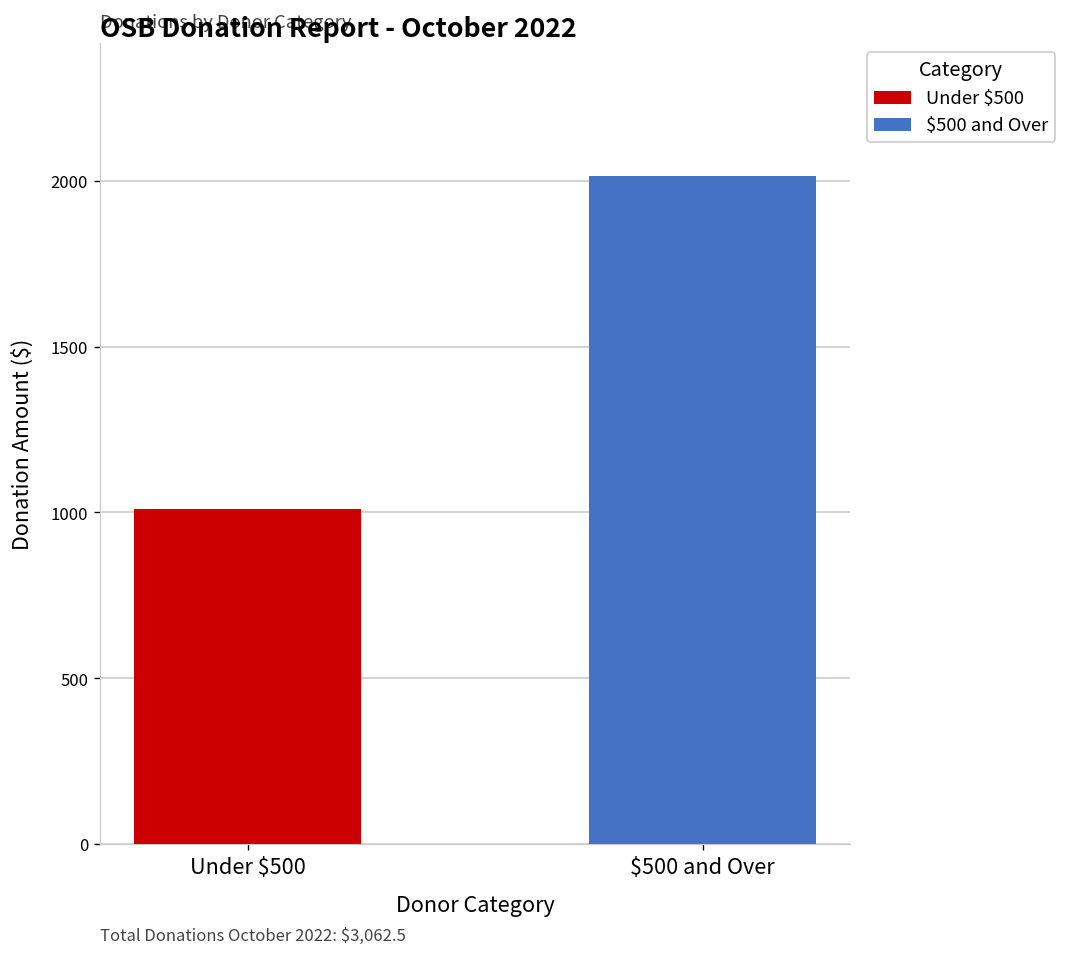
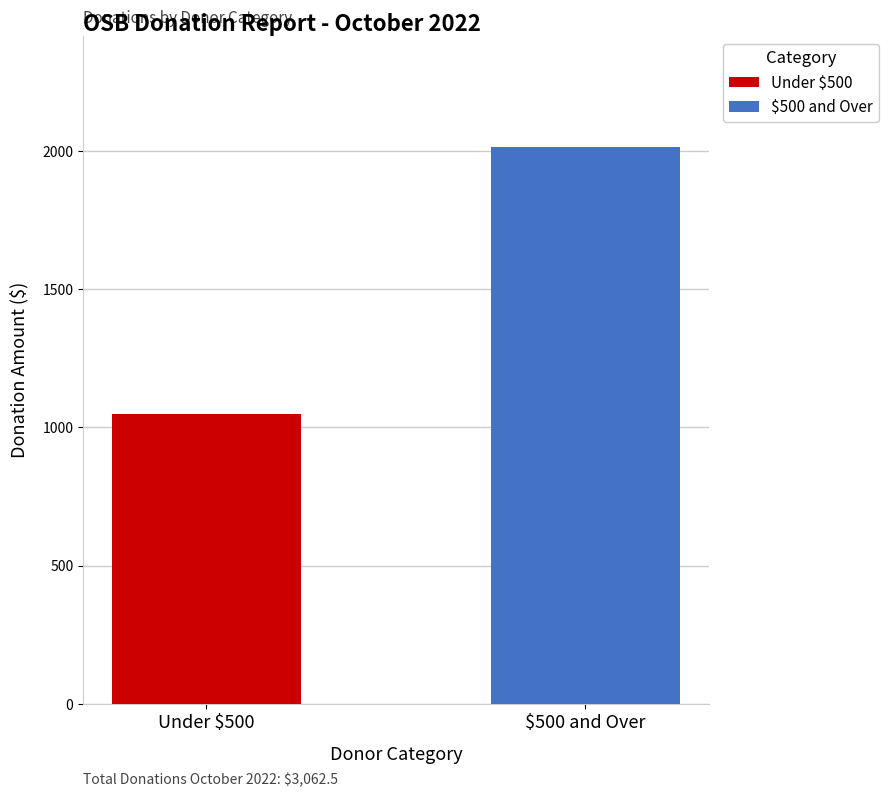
Under $500: 1010 -> 1050
